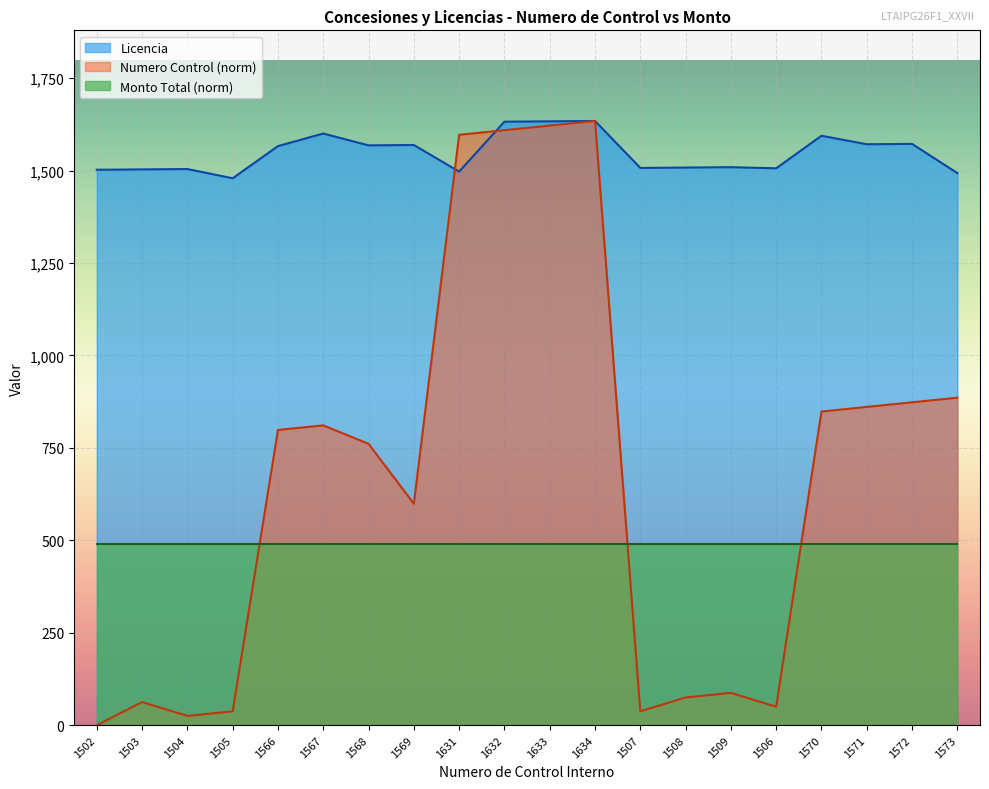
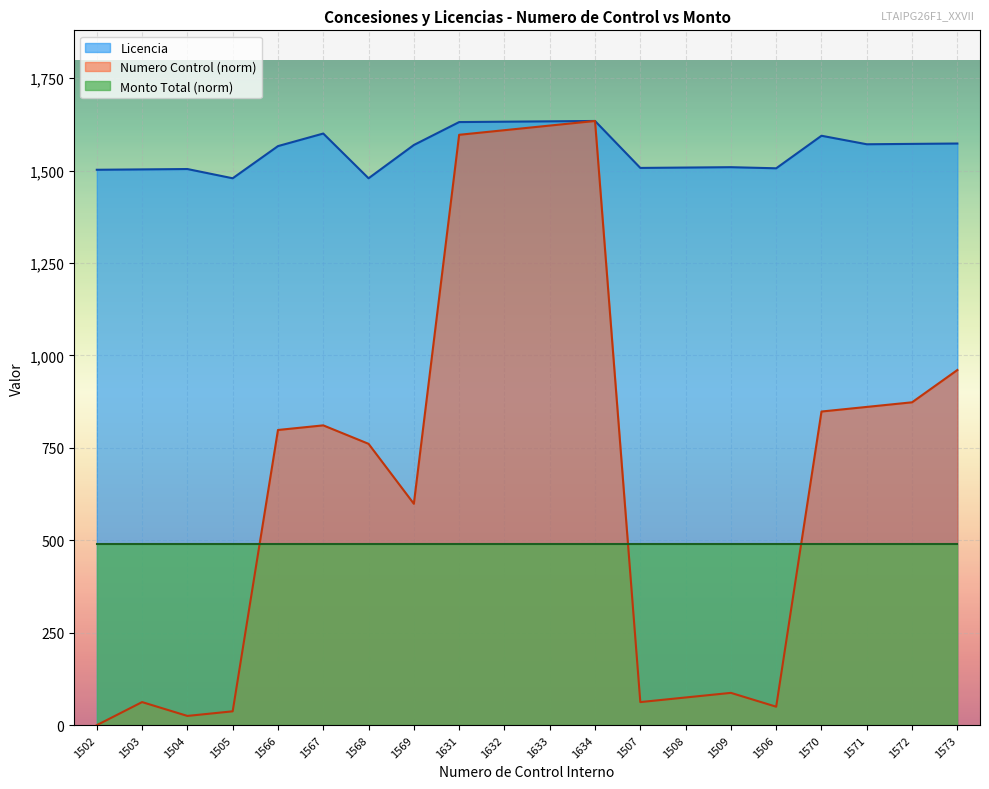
Licencia, 1568: 1,570 -> 1,480
Licencia, 1631: 1,500 -> 1,630
Numero Control (norm), 1507: 40 -> 60
Licencia, 1573: 1,490 -> 1,570
Numero Control (norm), 1573: 890 -> 960
